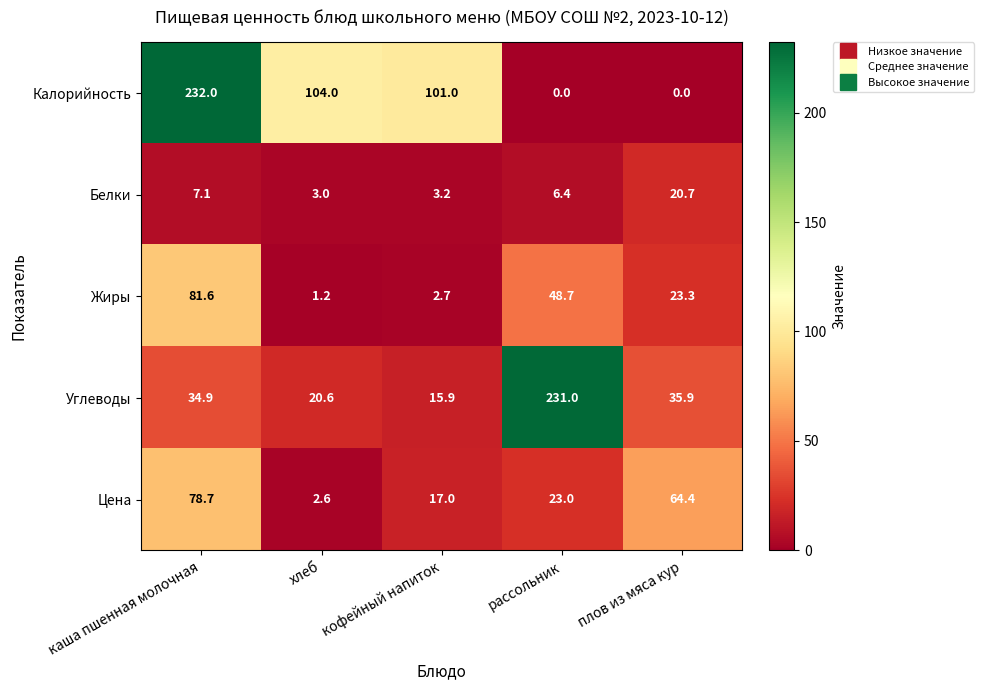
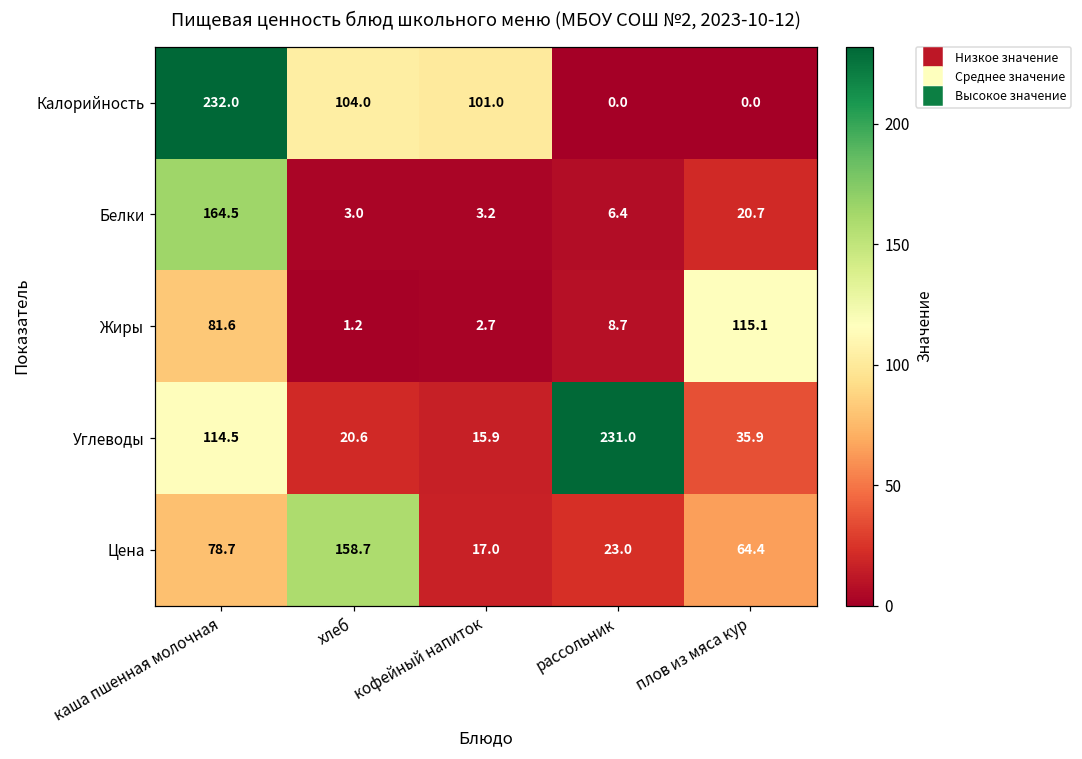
Белки, каша пшенная молочная: 7.1 -> 164.5
Жиры, рассольник: 48.7 -> 8.7
Жиры, плов из мяса кур: 23.3 -> 115.1
Углеводы, каша пшенная молочная: 34.9 -> 114.5
Цена, хлеб: 2.6 -> 158.7
